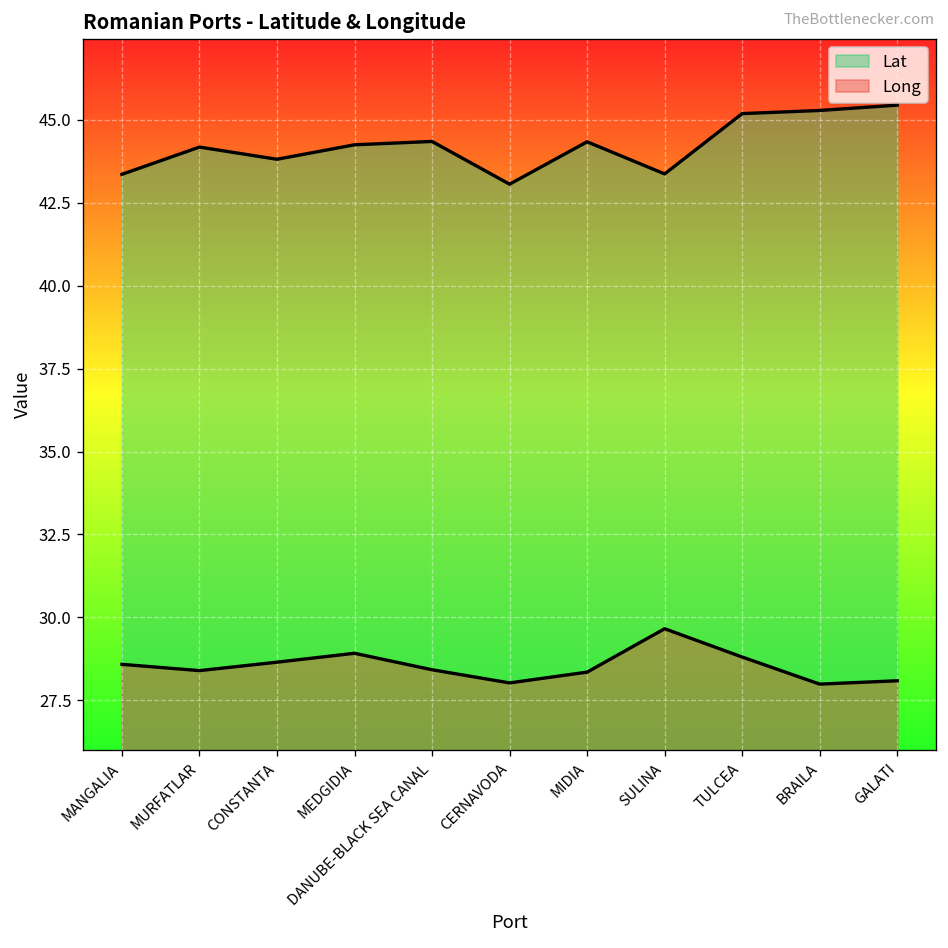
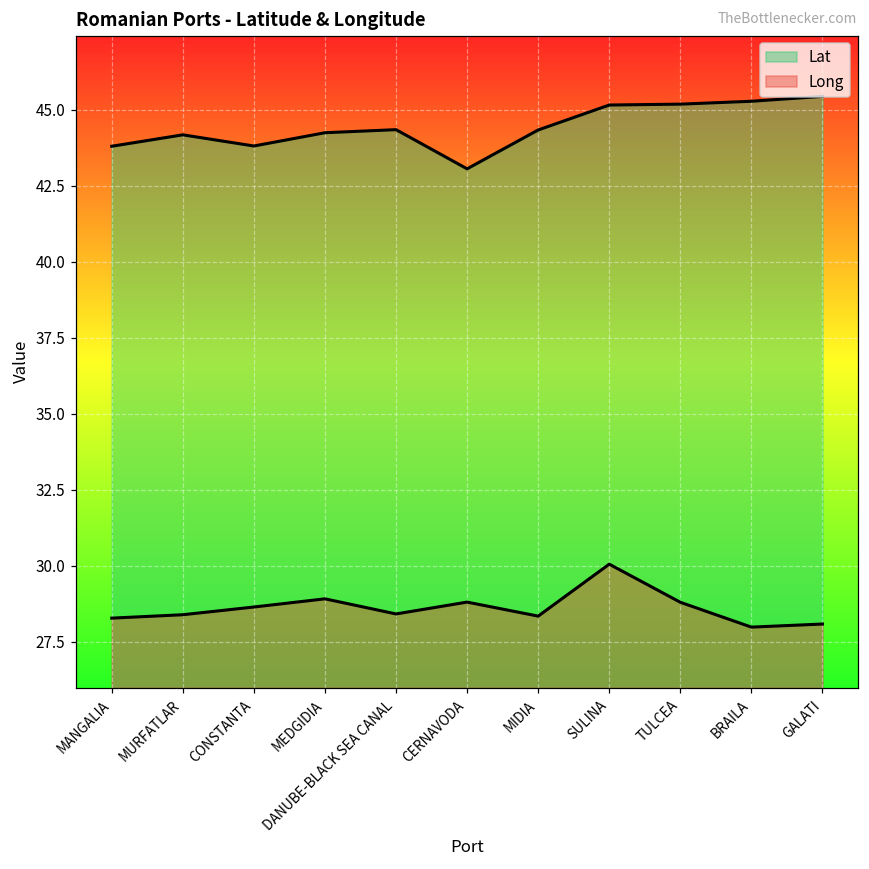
Lat, MANGALIA: 43.4 -> 43.8
Long, MANGALIA: 28.6 -> 28.3
Long, CERNAVODA: 28.0 -> 28.8
Lat, SULINA: 43.4 -> 45.2
Long, SULINA: 29.7 -> 30.1
